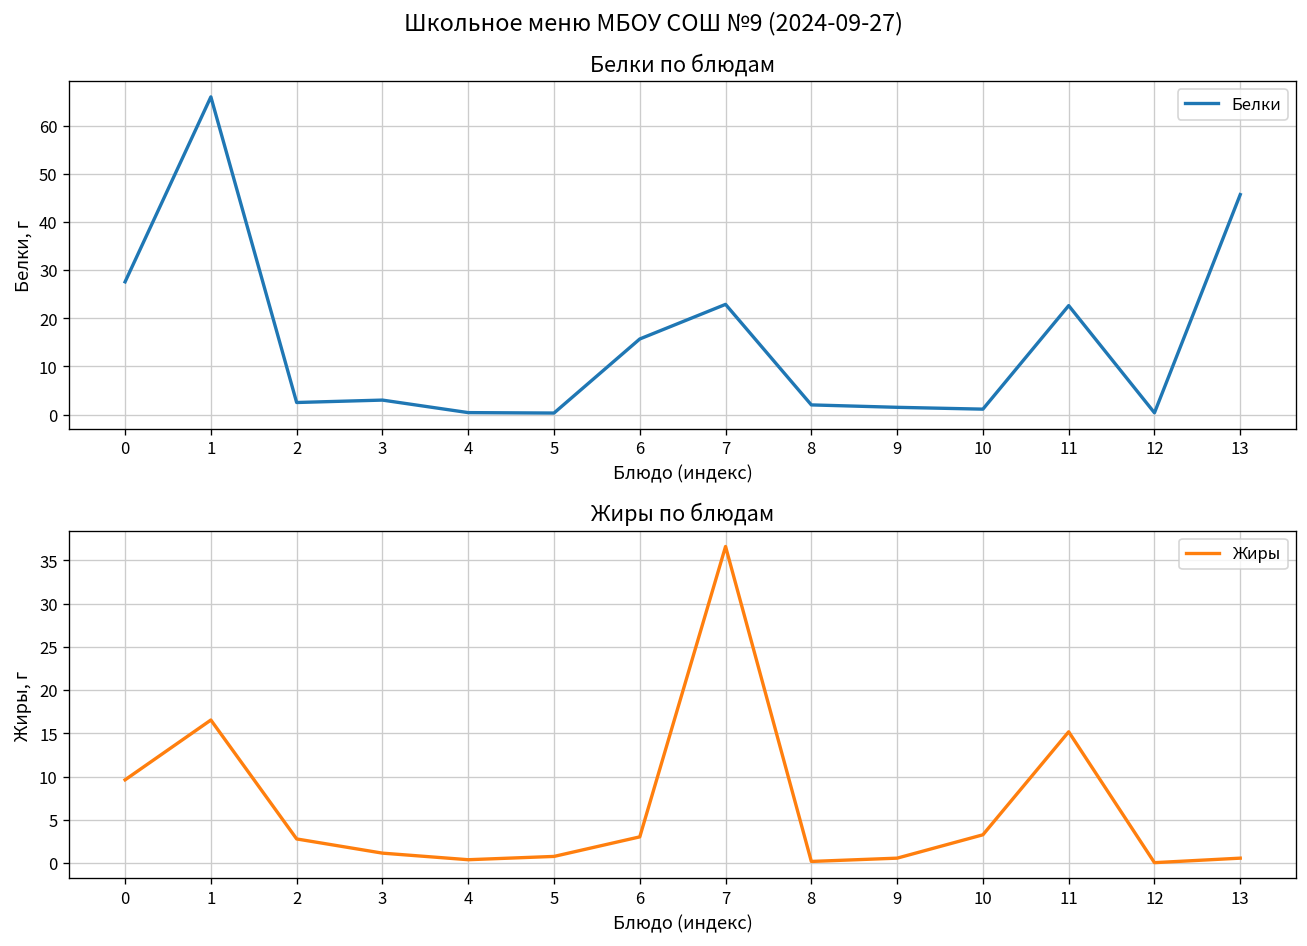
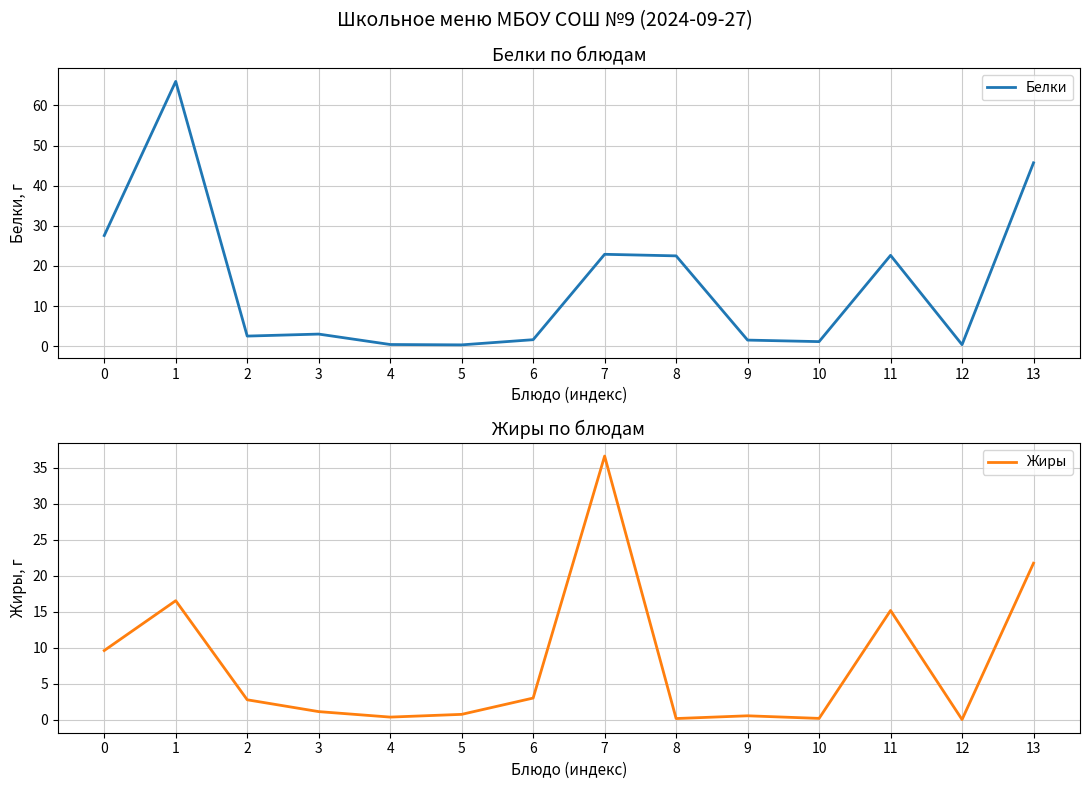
Белки по блюдам, 6: 16 -> 2
Белки по блюдам, 8: 2 -> 23
Жиры по блюдам, 10: 3 -> 0
Жиры по блюдам, 13: 1 -> 22
